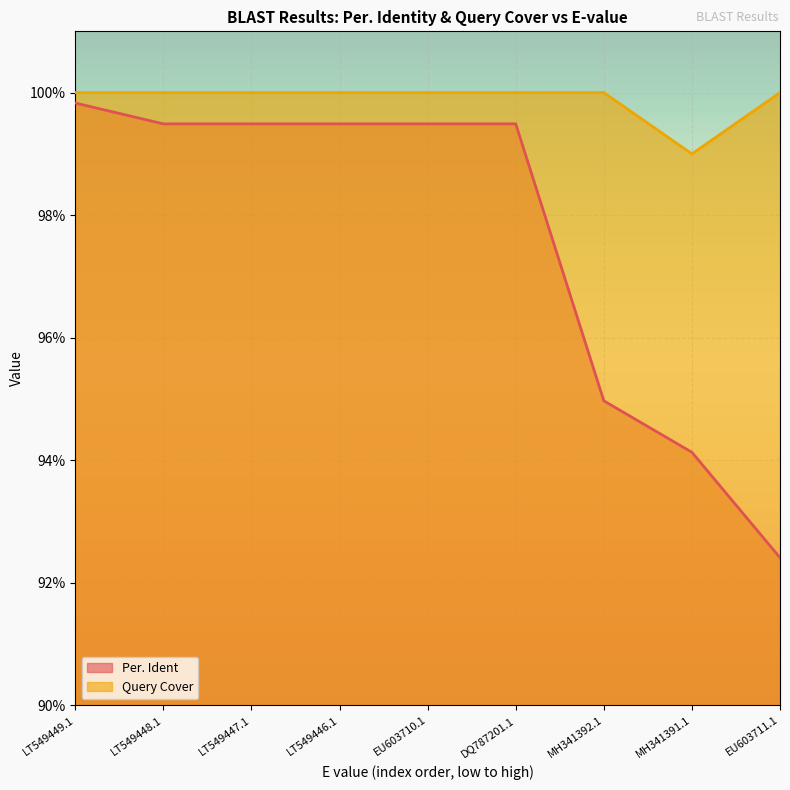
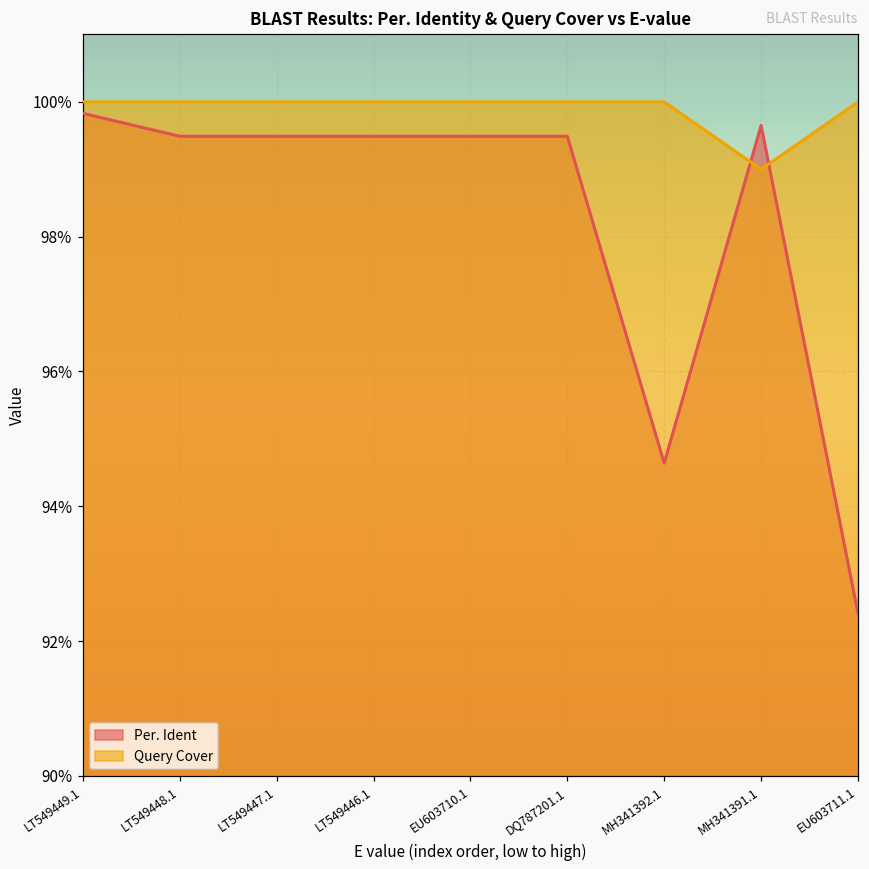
Per. Ident, MH341392.1: 95.0% -> 94.6%
Per. Ident, MH341391.1: 94.1% -> 99.7%
